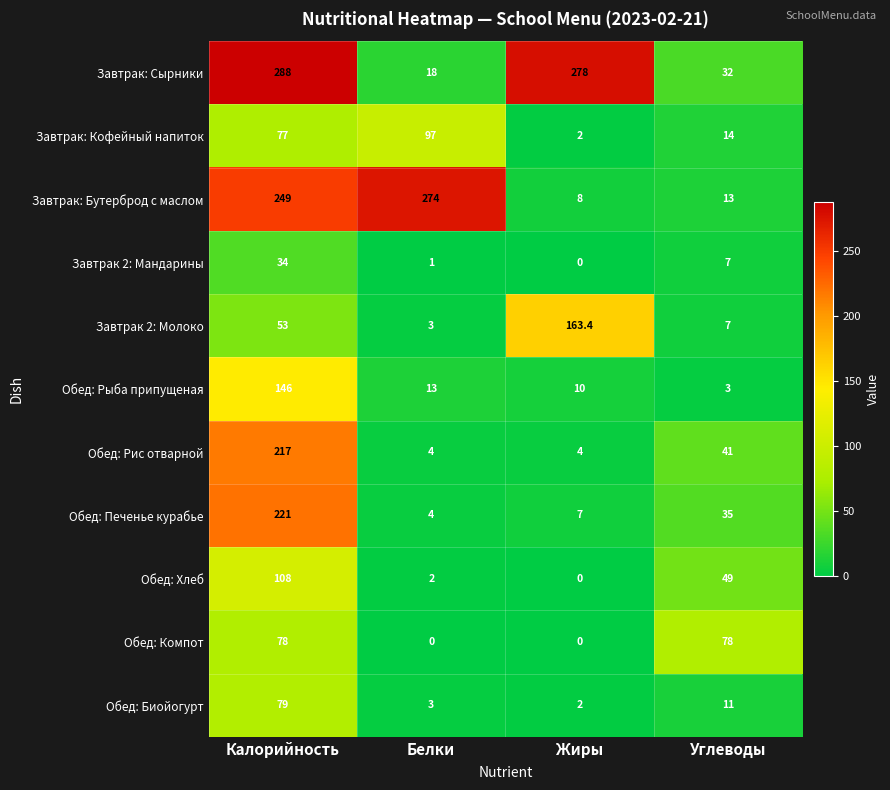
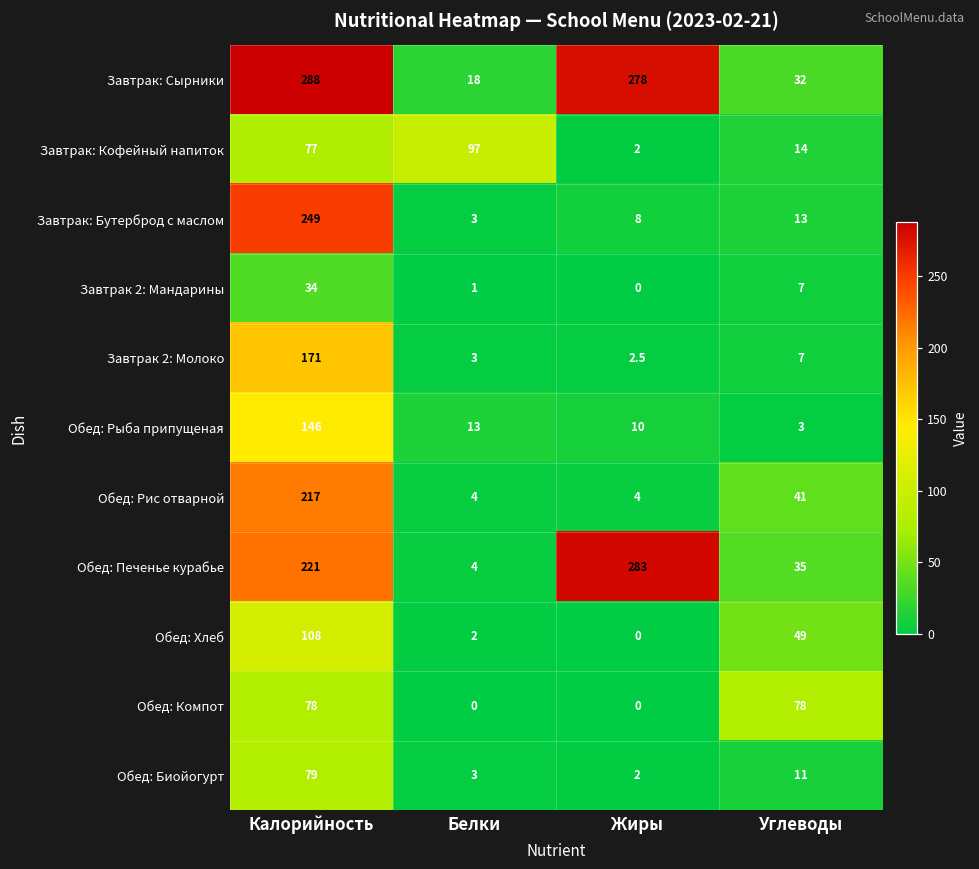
Завтрак: Бутерброд с маслом, Белки: 274 -> 3
Завтрак 2: Молоко, Калорийность: 53 -> 171
Завтрак 2: Молоко, Жиры: 163.4 -> 2.5
Обед: Печенье курабье, Жиры: 7 -> 283
